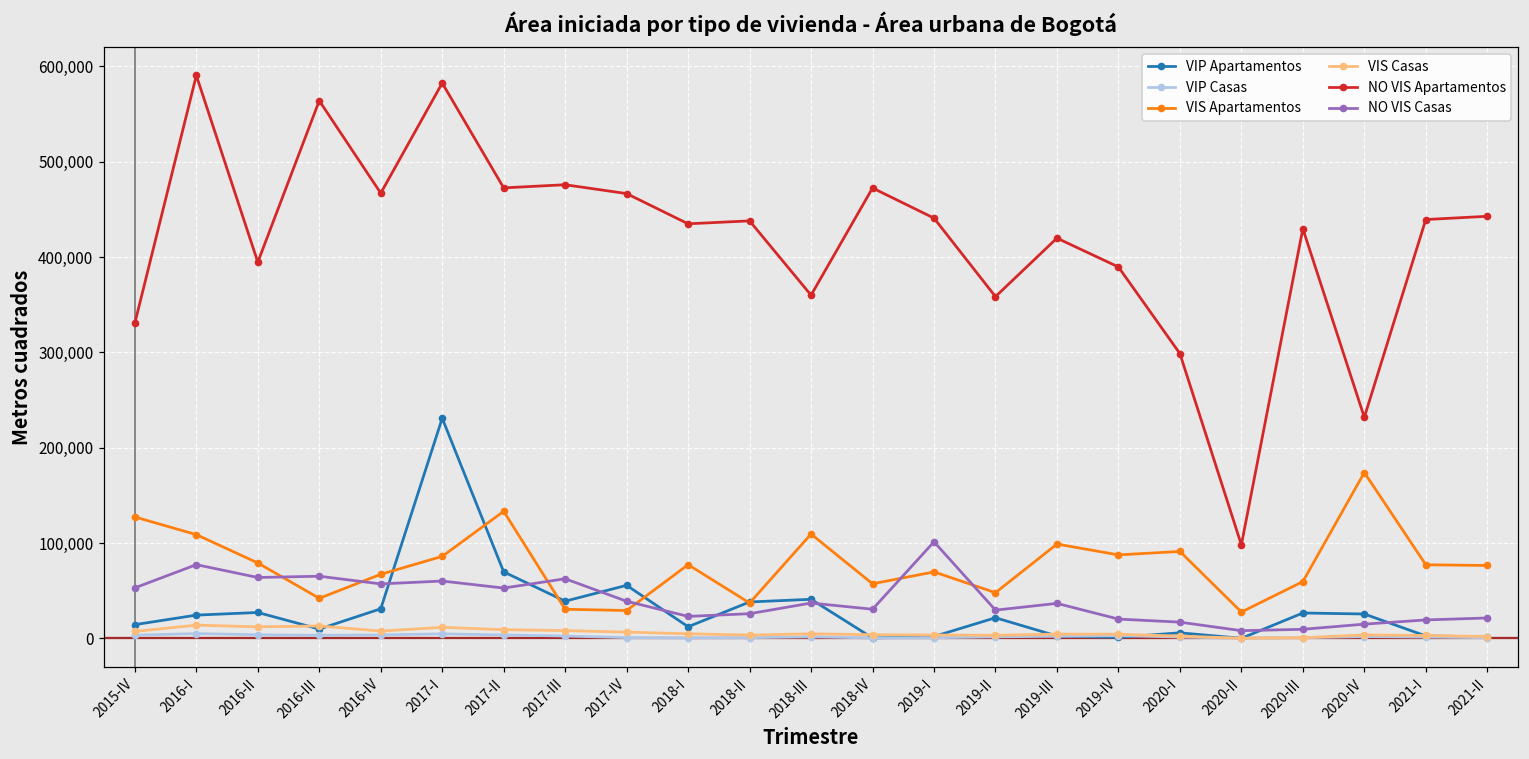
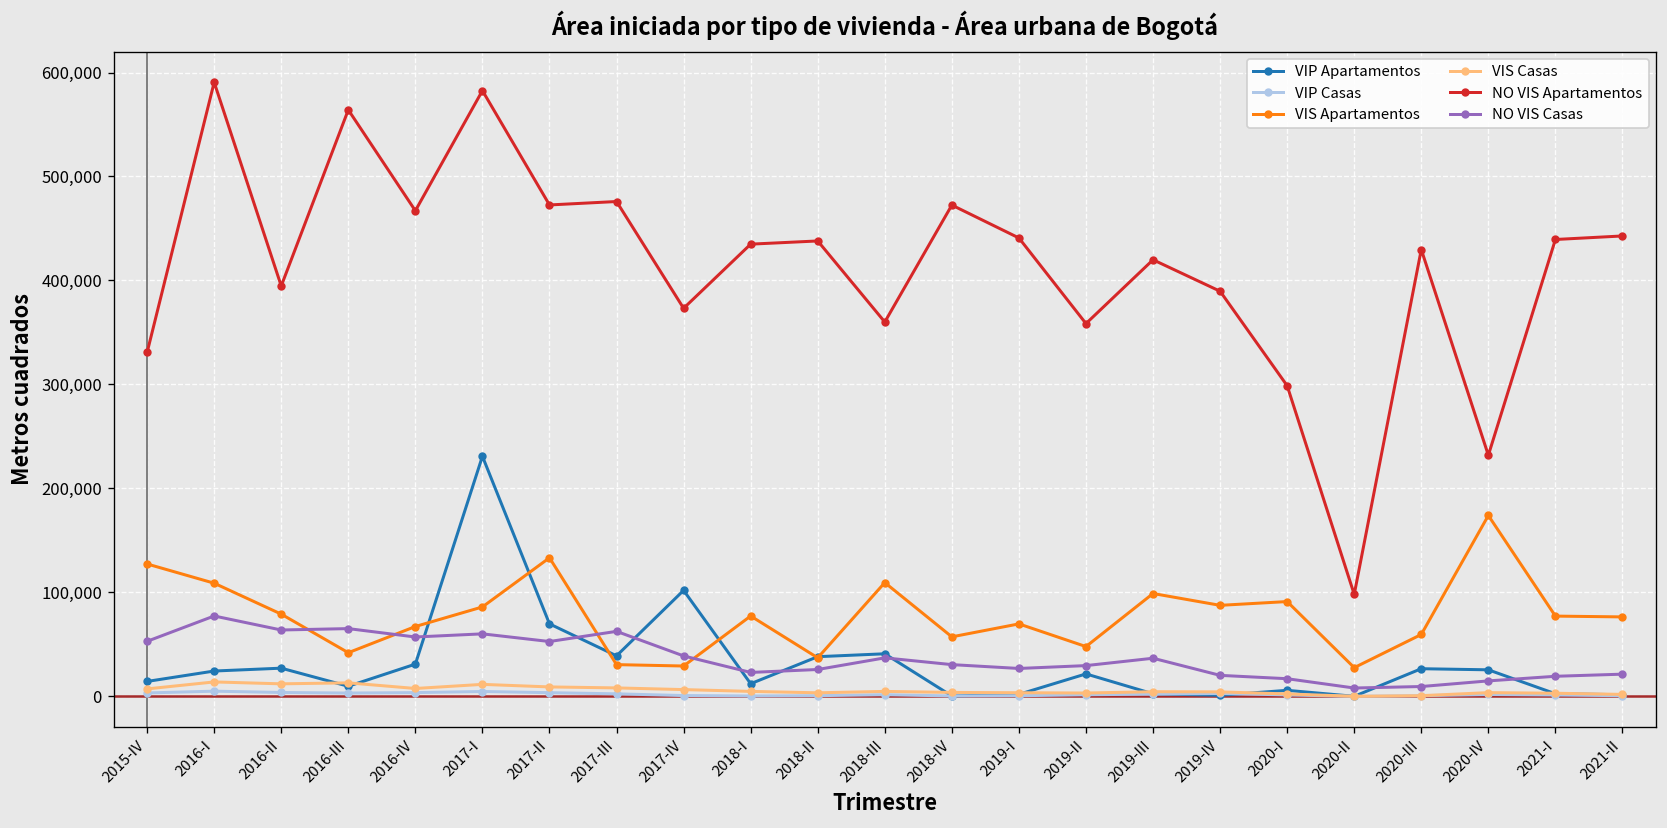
VIP Apartamentos, 2017-IV: 60,000 -> 100,000
NO VIS Apartamentos, 2017-IV: 470,000 -> 370,000
NO VIS Casas, 2019-I: 100,000 -> 30,000
